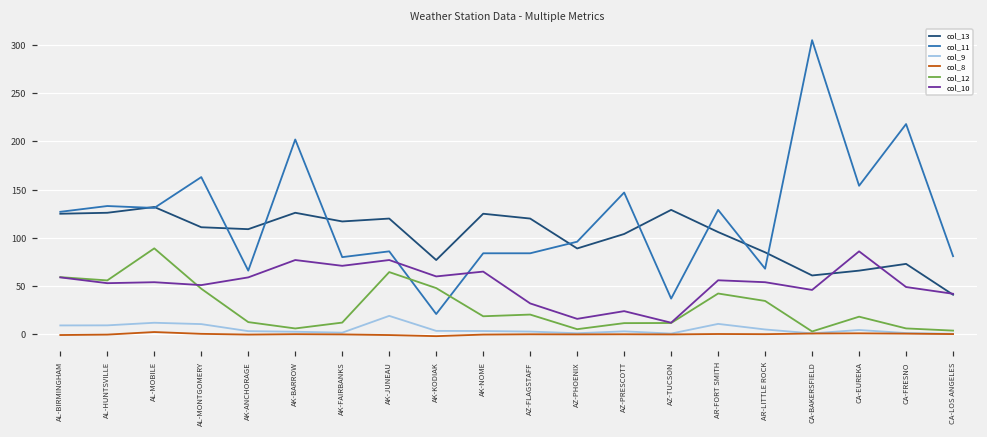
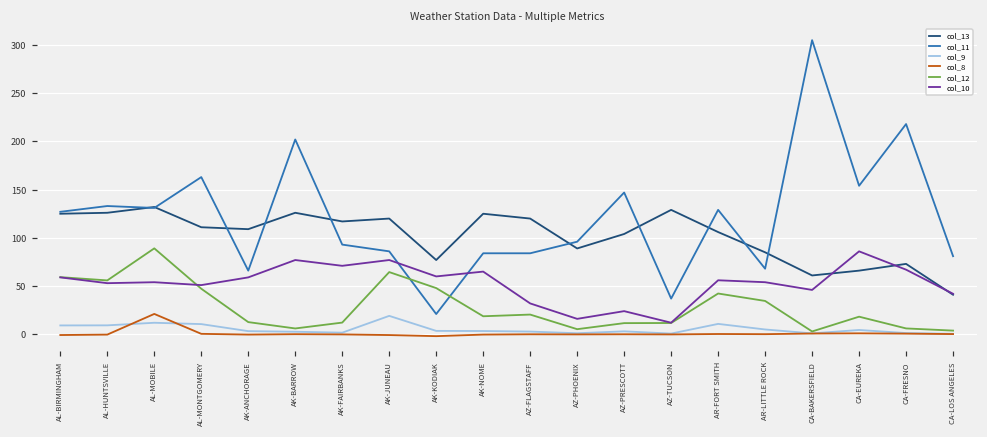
col_8, AL-MOBILE: 0 -> 20
col_11, AK-FAIRBANKS: 80 -> 90
col_10, CA-FRESNO: 50 -> 70
